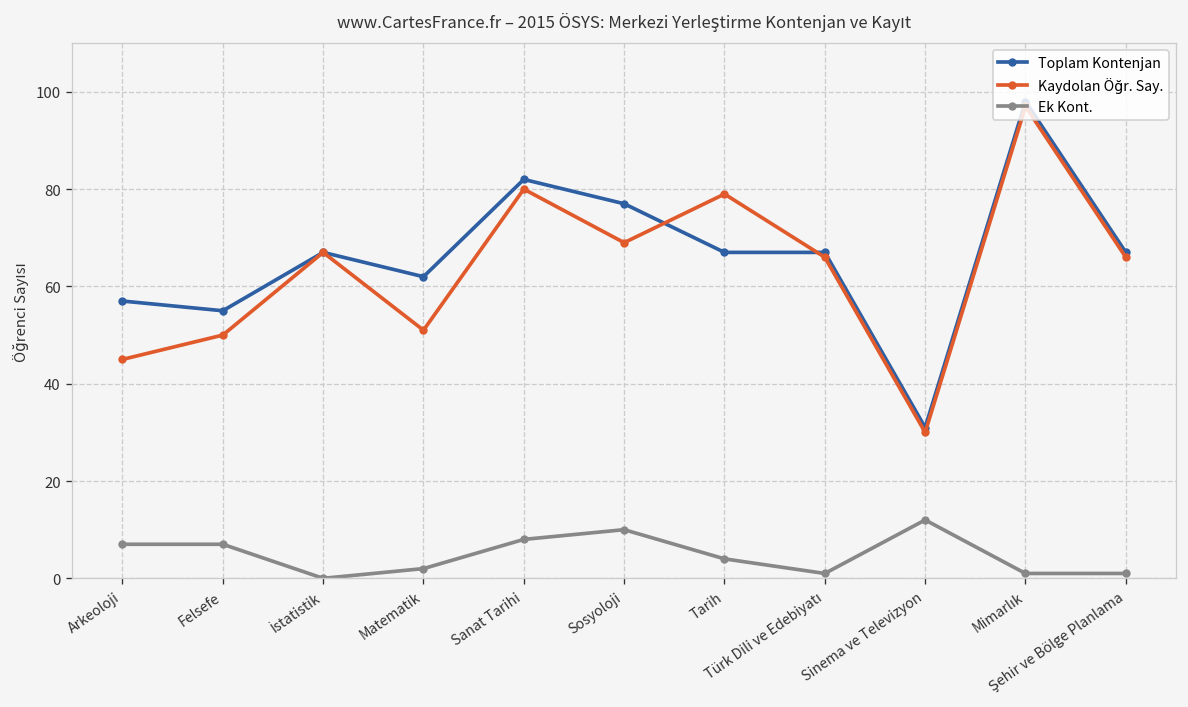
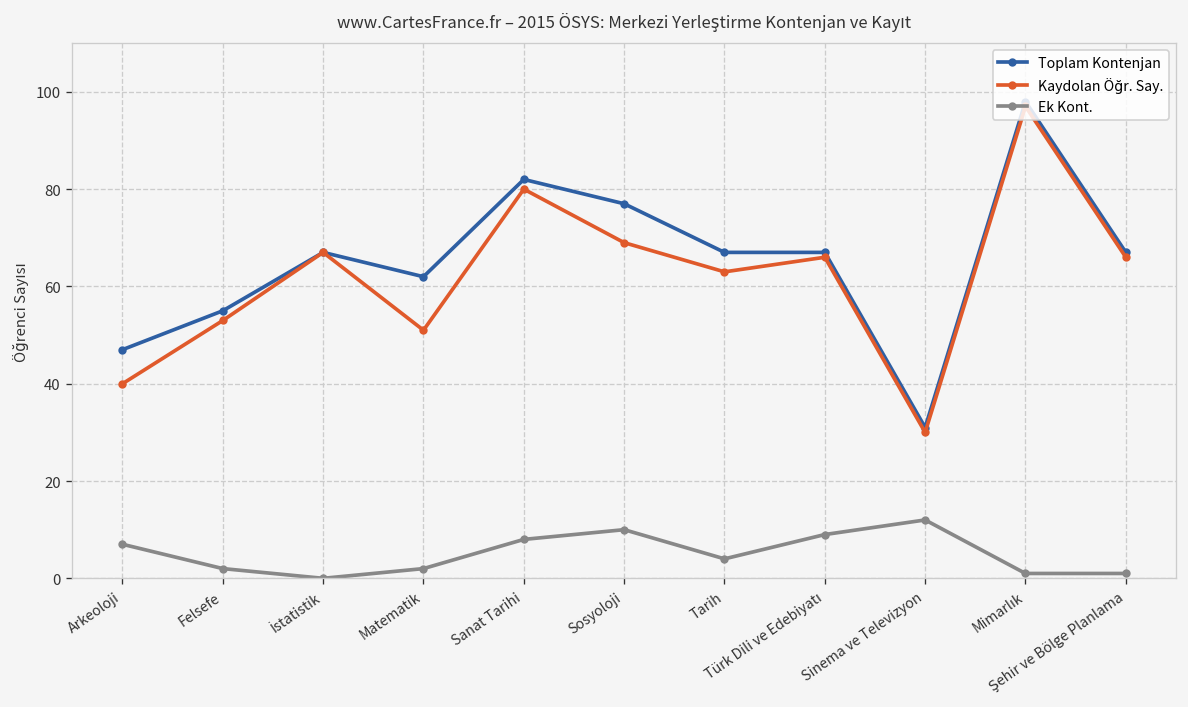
Toplam Kontenjan, Arkeoloji: 57 -> 47
Kaydolan Öğr. Say., Arkeoloji: 45 -> 40
Kaydolan Öğr. Say., Felsefe: 50 -> 53
Ek Kont., Felsefe: 7 -> 2
Kaydolan Öğr. Say., Tarih: 79 -> 63
Ek Kont., Türk Dili ve Edebiyatı: 1 -> 9
